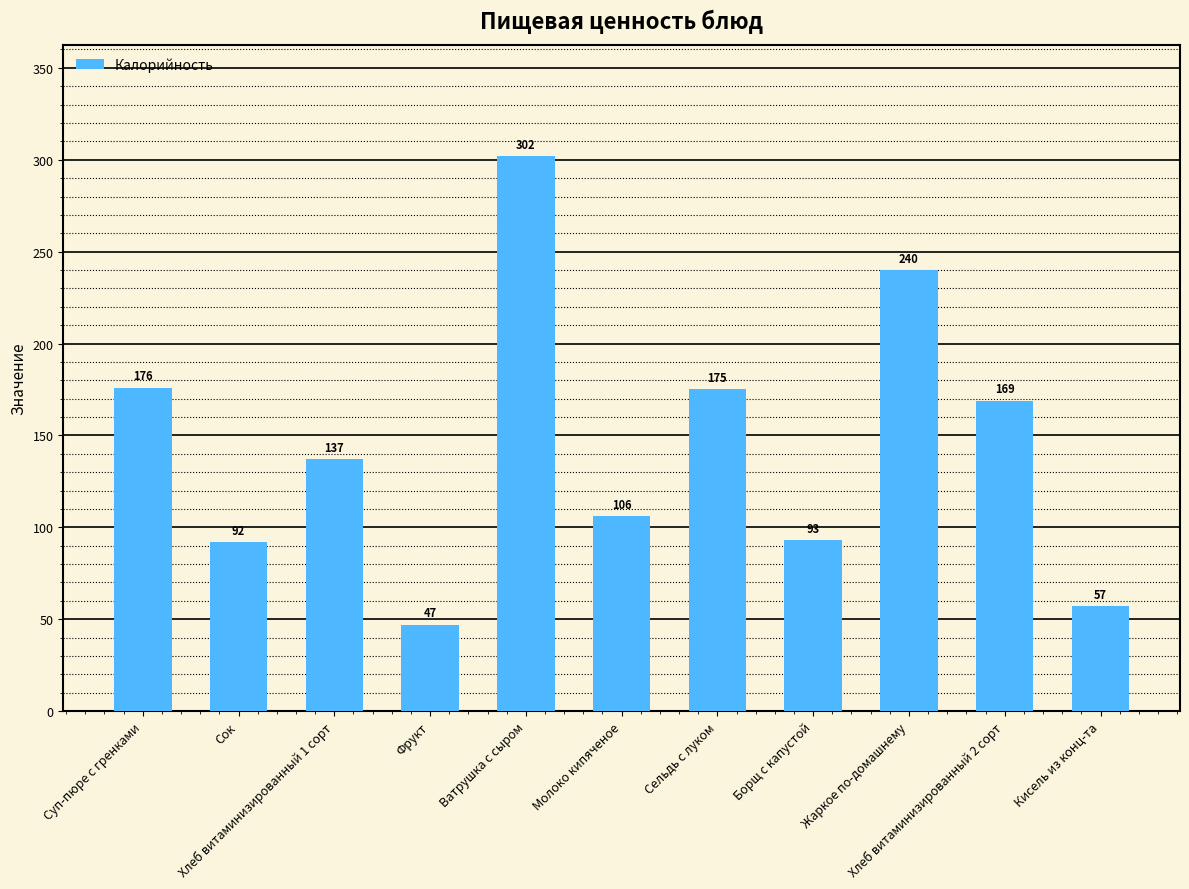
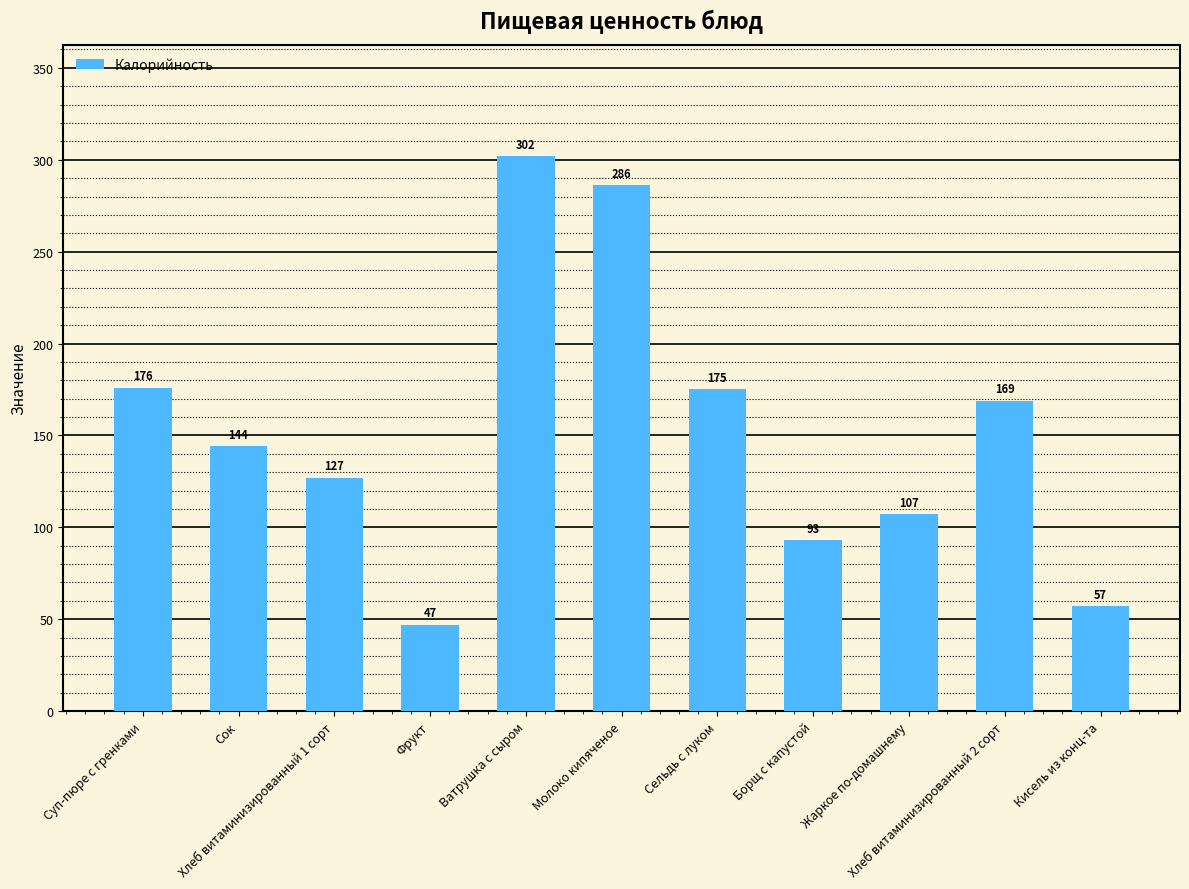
Сок: 92 -> 144
Хлеб витаминизированный 1 сорт: 137 -> 127
Молоко кипяченое: 106 -> 286
Жаркое по-домашнему: 240 -> 107
